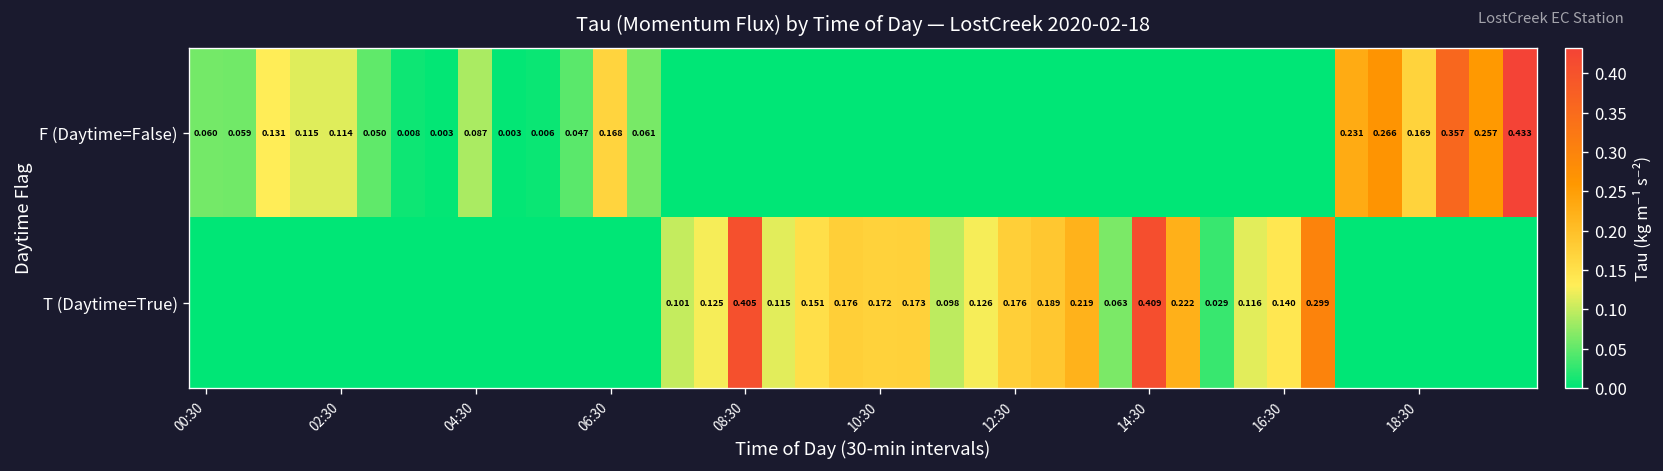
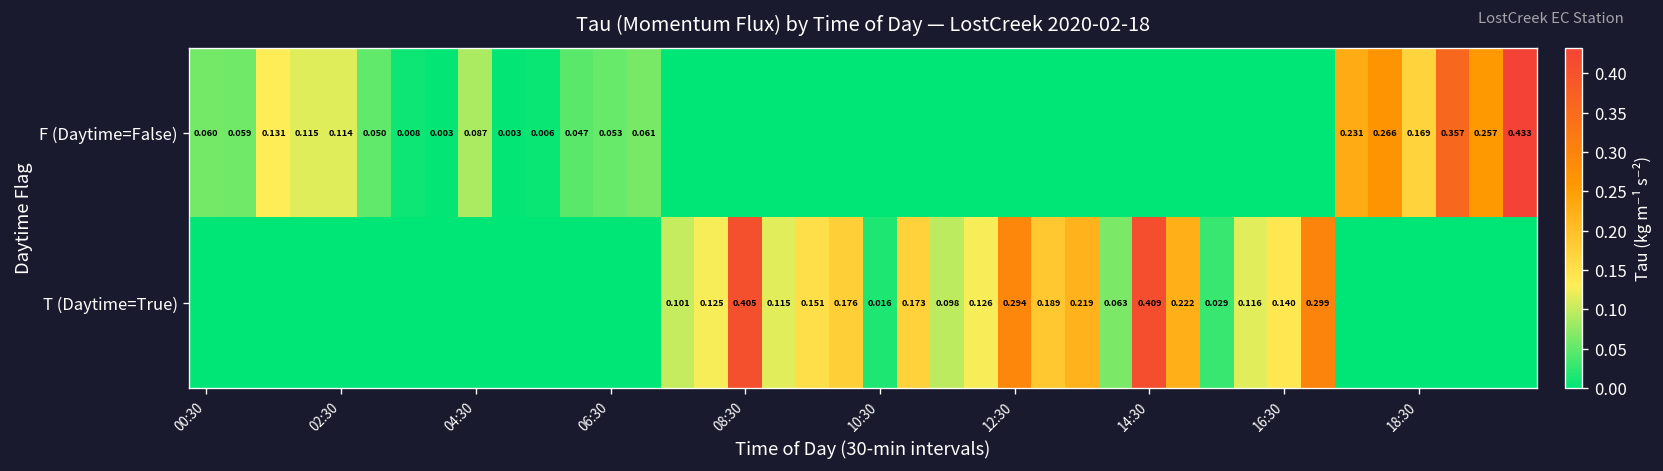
F (Daytime=False), 06:30: 0.168 -> 0.053
T (Daytime=True), 10:30: 0.172 -> 0.016
T (Daytime=True), 12:30: 0.176 -> 0.294
